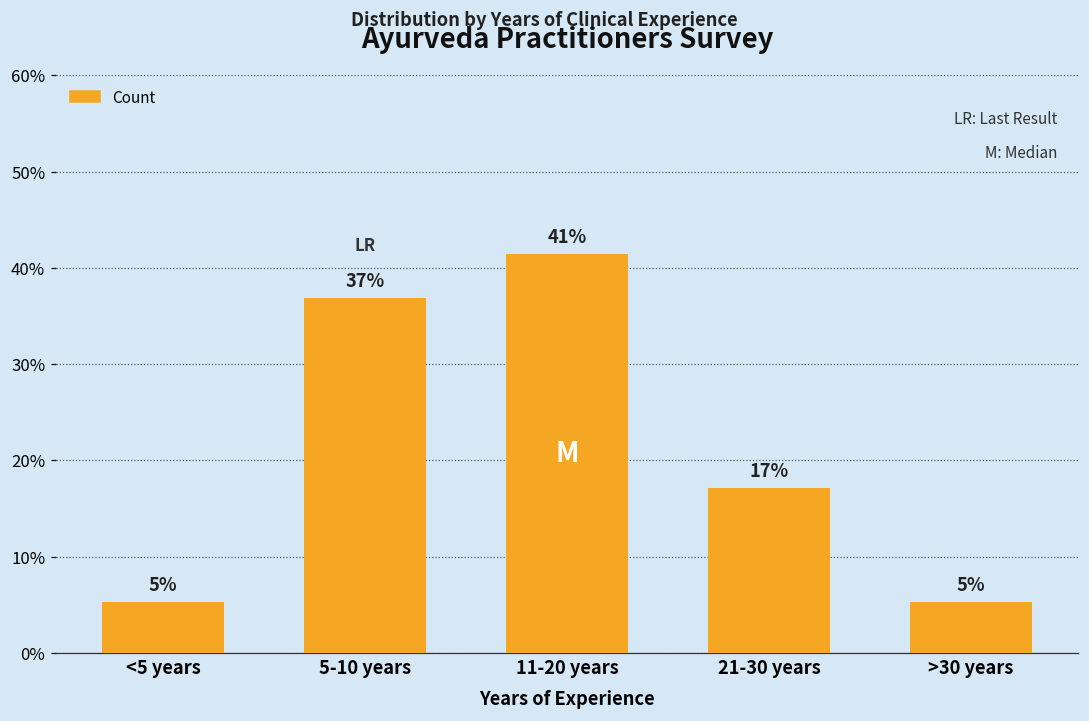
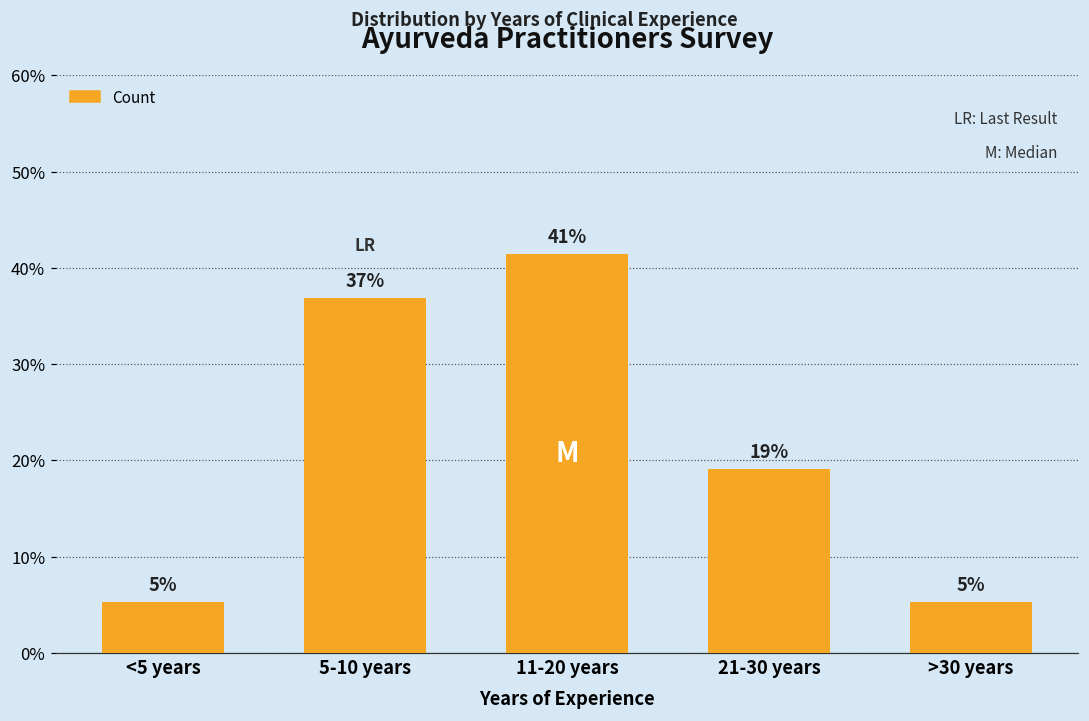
21-30 years: 17% -> 19%
